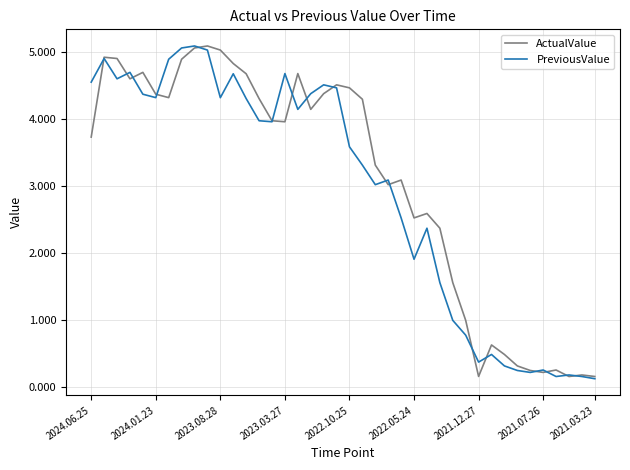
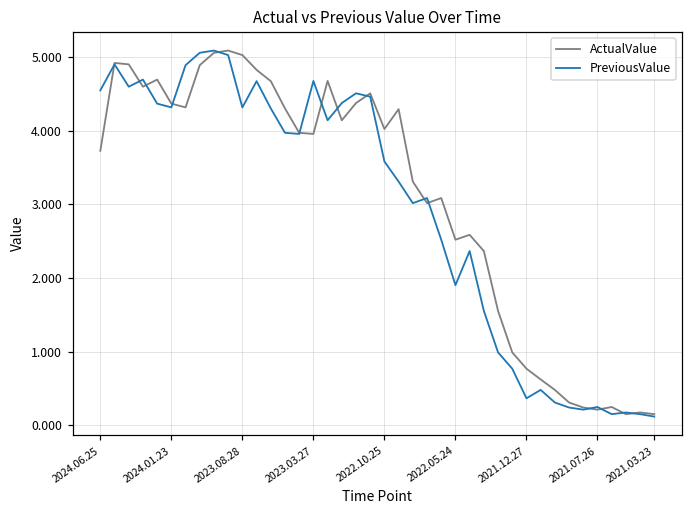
ActualValue, 2022.10.25: 4.5 -> 4.0
ActualValue, 2021.12.27: 0.2 -> 0.8
